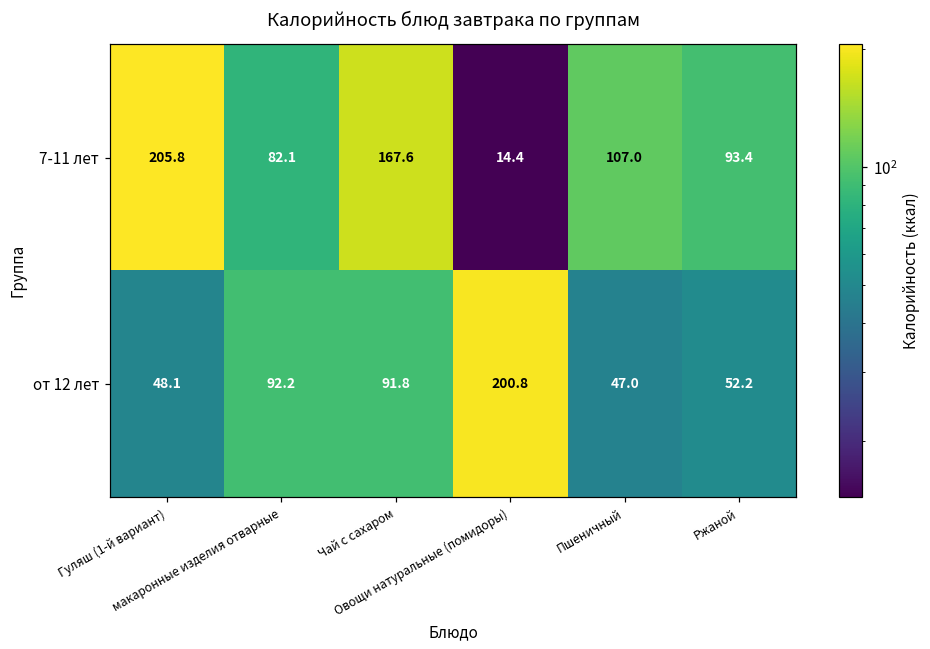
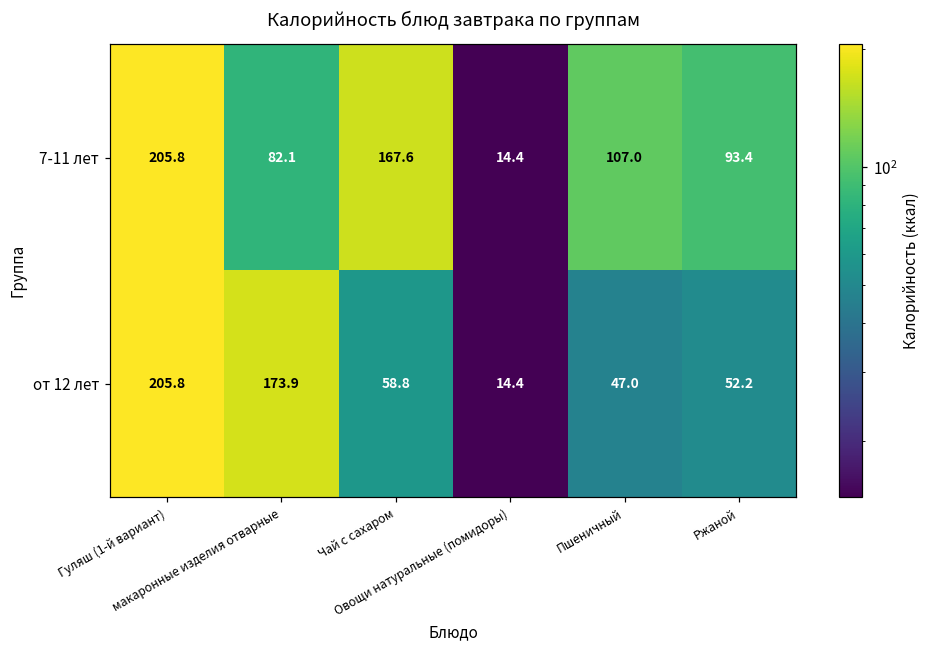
от 12 лет, Гуляш (1-й вариант): 48.1 -> 205.8
от 12 лет, макаронные изделия отварные: 92.2 -> 173.9
от 12 лет, Чай с сахаром: 91.8 -> 58.8
от 12 лет, Овощи натуральные (помидоры): 200.8 -> 14.4
